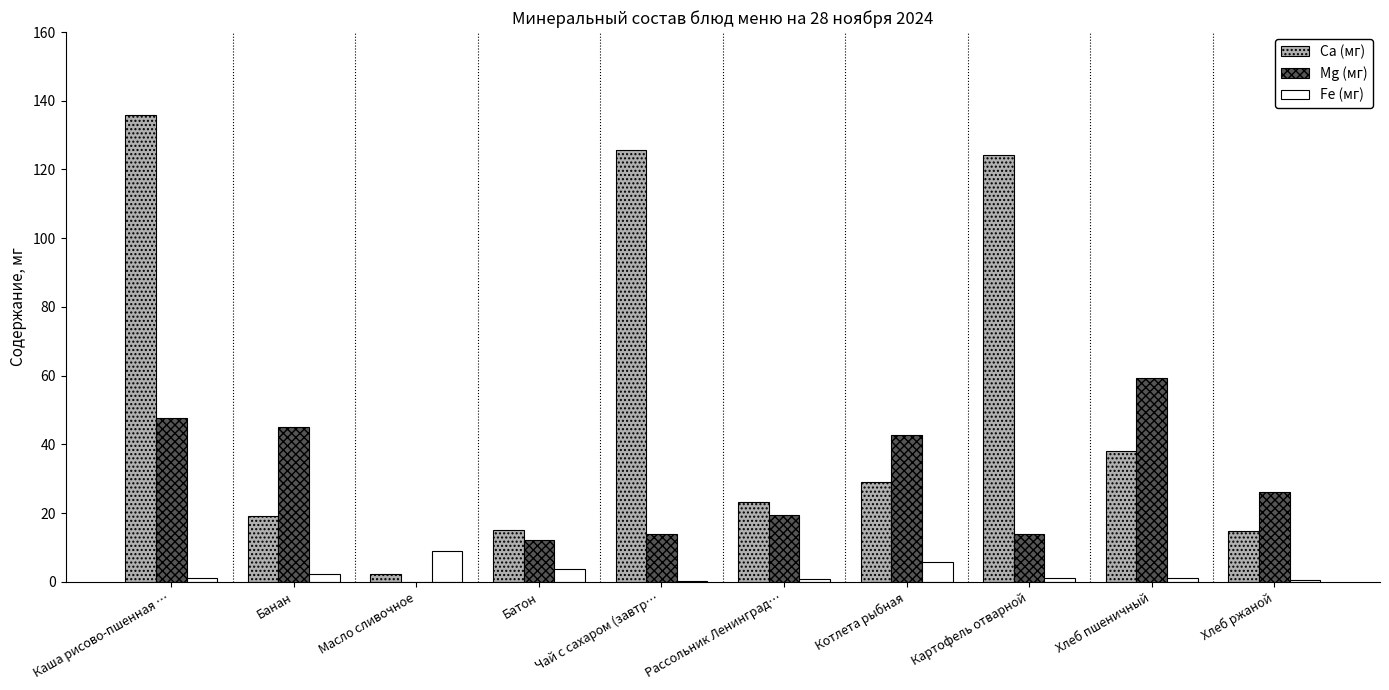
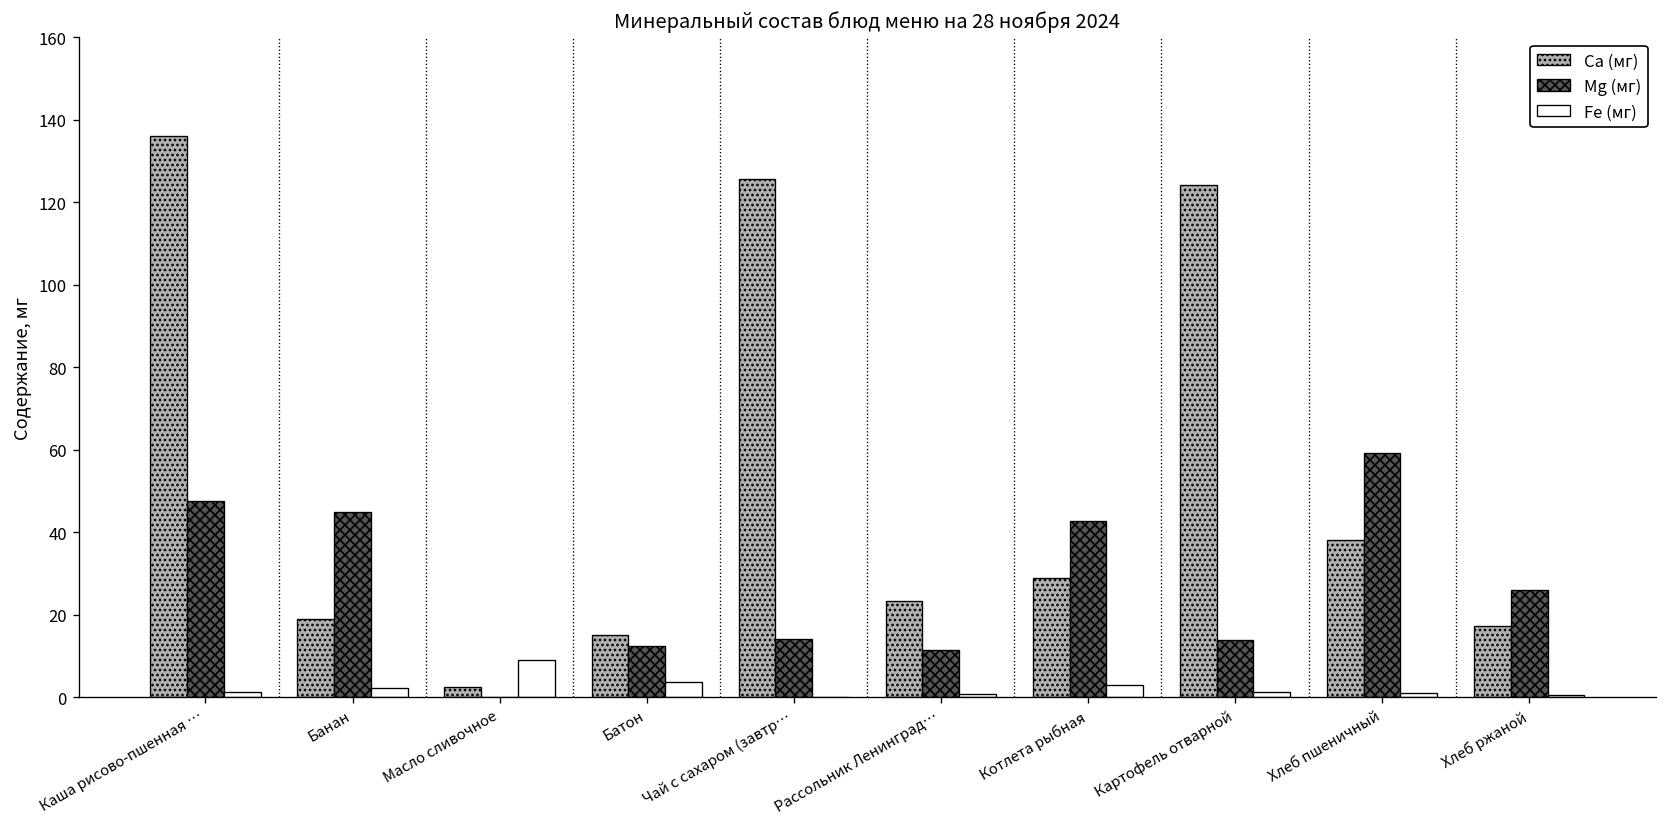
Mg (мг), Рассольник Ленинград…: 19 -> 12
Fe (мг), Котлета рыбная: 6 -> 3
Ca (мг), Хлеб ржаной: 15 -> 17
